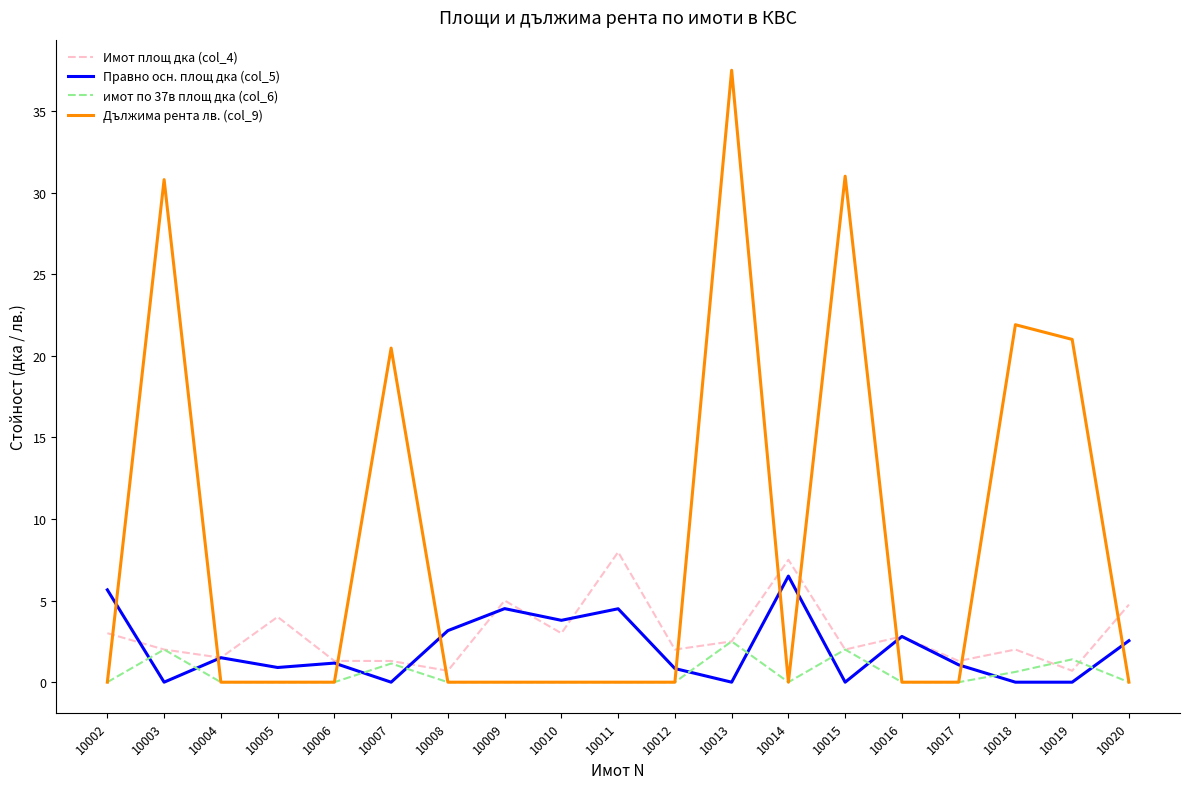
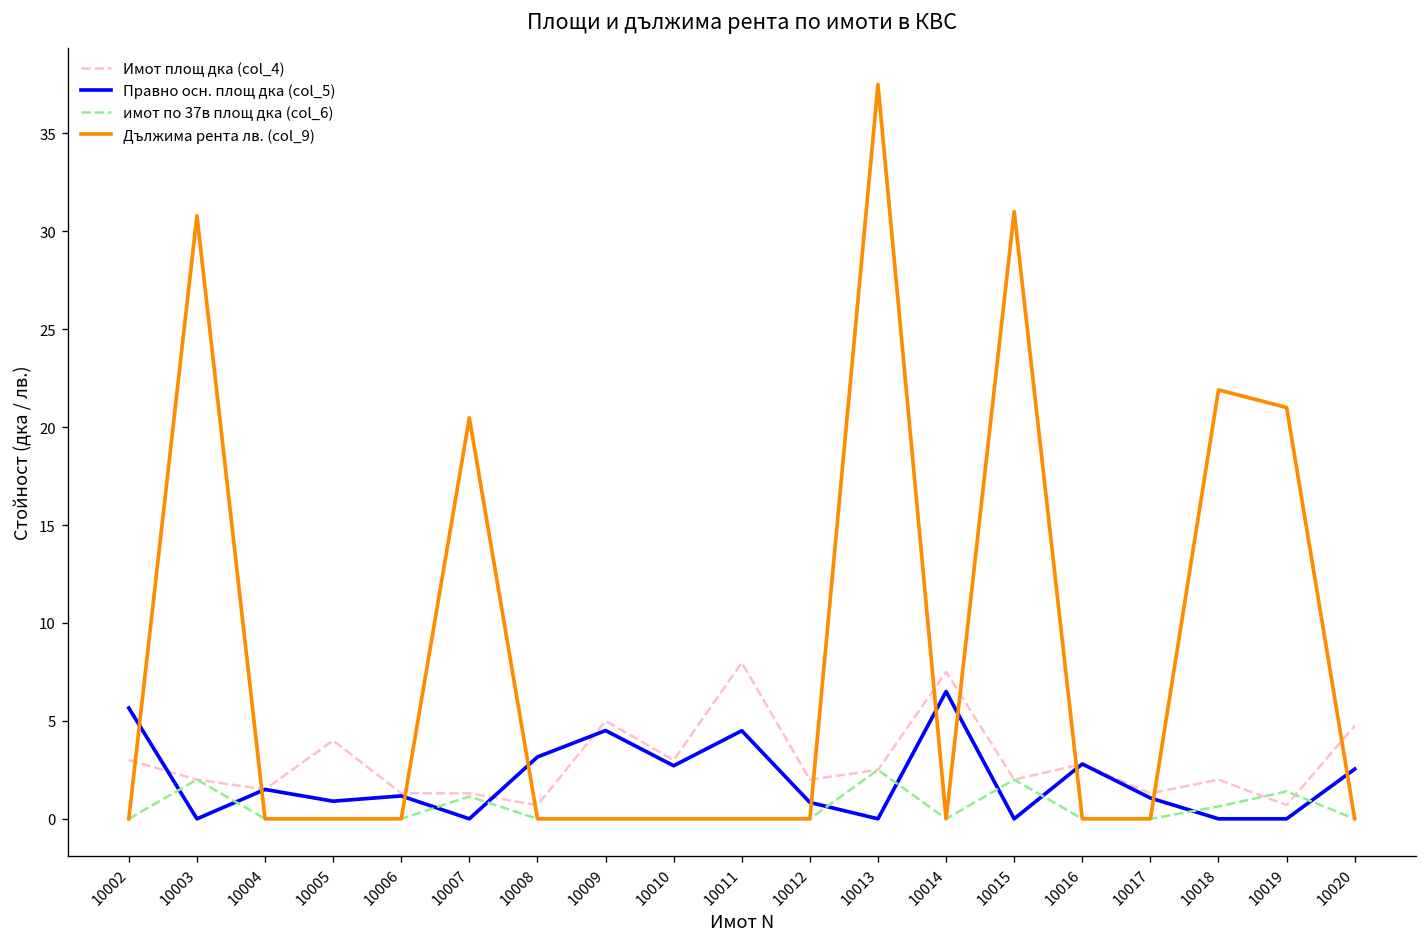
Правно осн. площ дка (col_5), 10010: 3.8 -> 2.7
